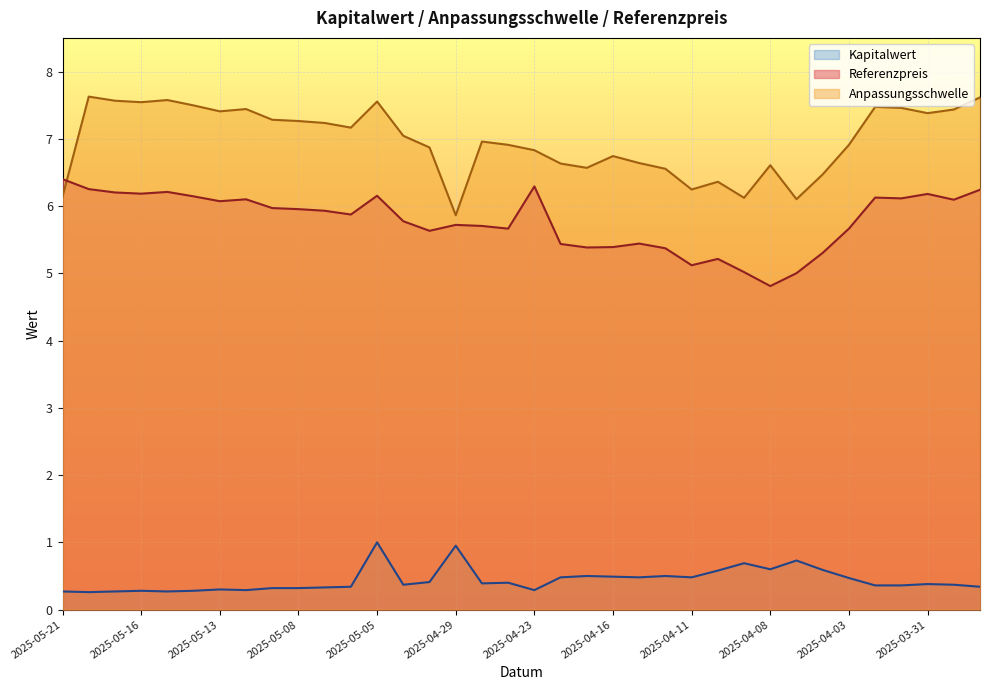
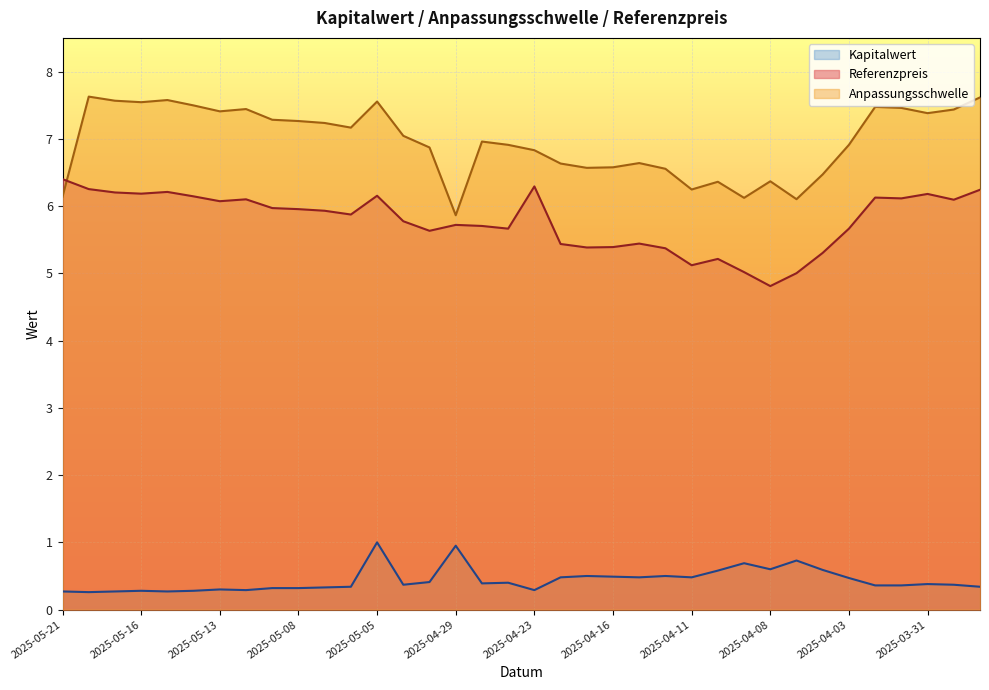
Anpassungsschwelle, 2025-04-16: 6.7 -> 6.6
Anpassungsschwelle, 2025-04-08: 6.6 -> 6.4
